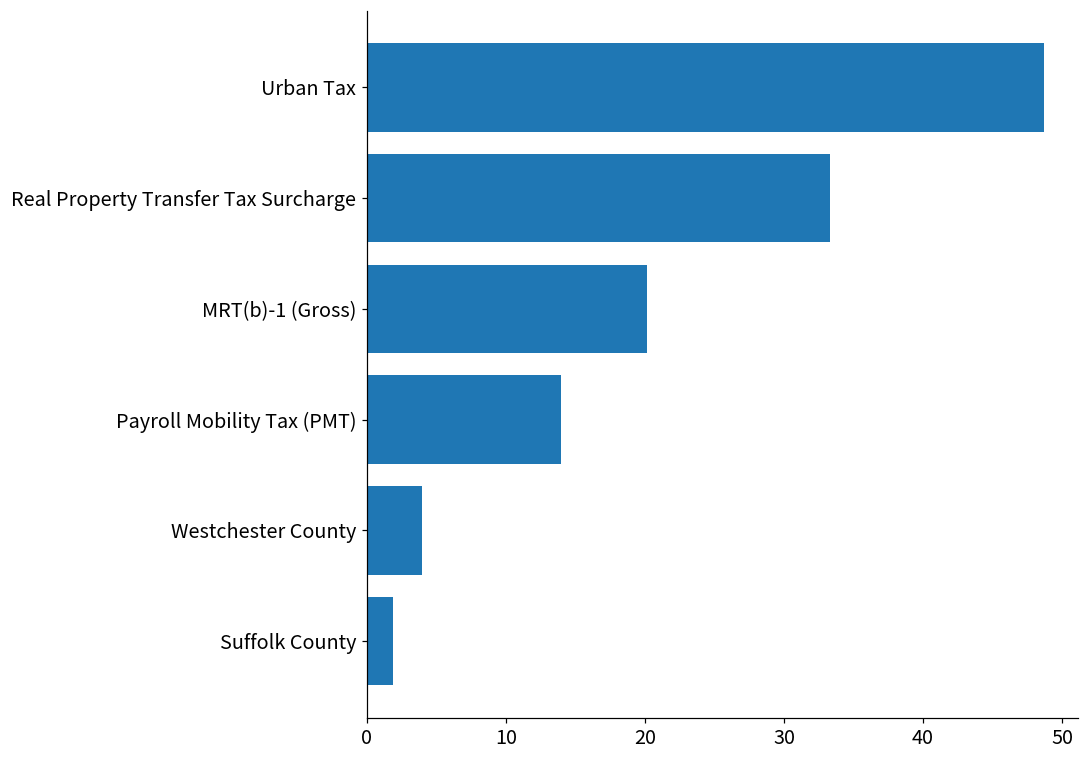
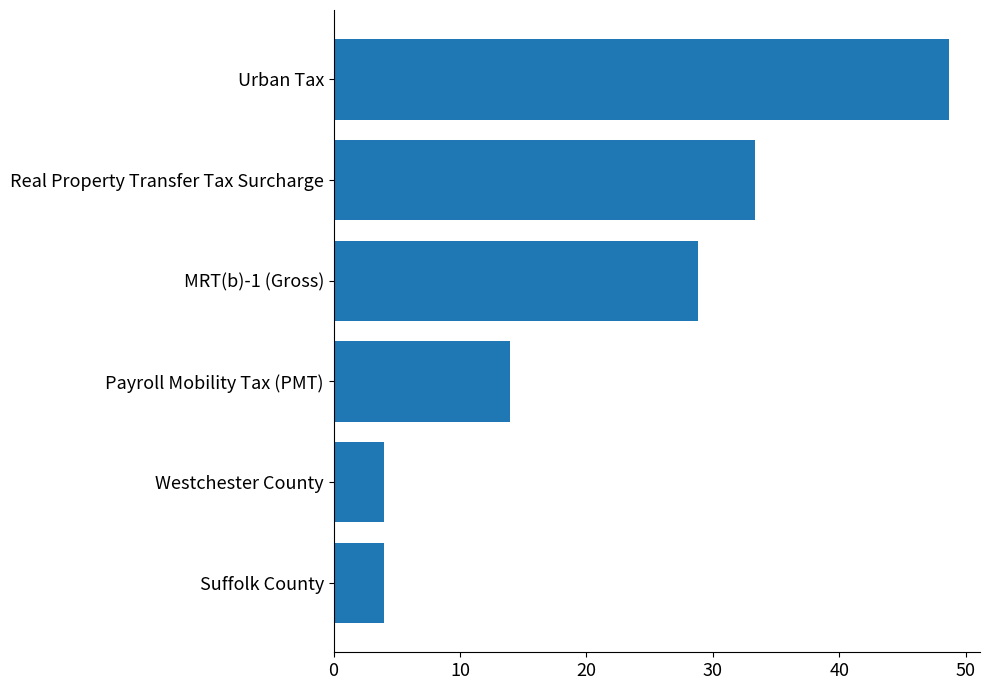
MRT(b)-1 (Gross): 20.1 -> 28.8
Suffolk County: 1.9 -> 4.0
